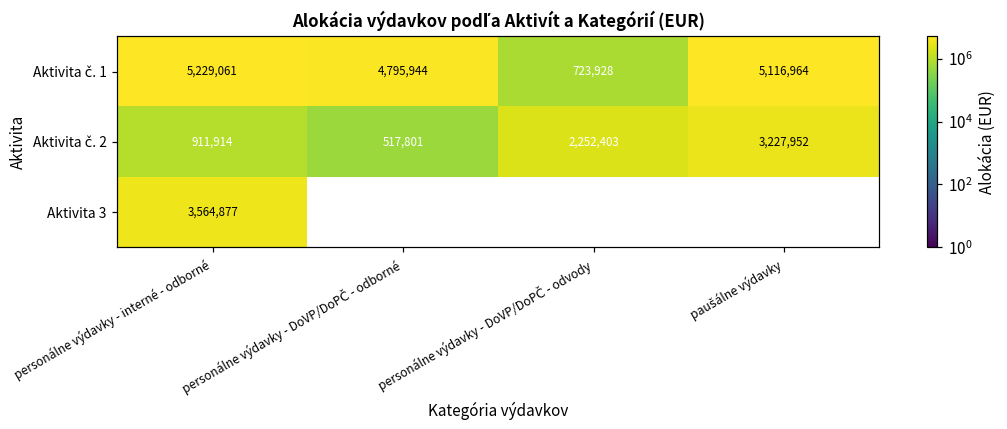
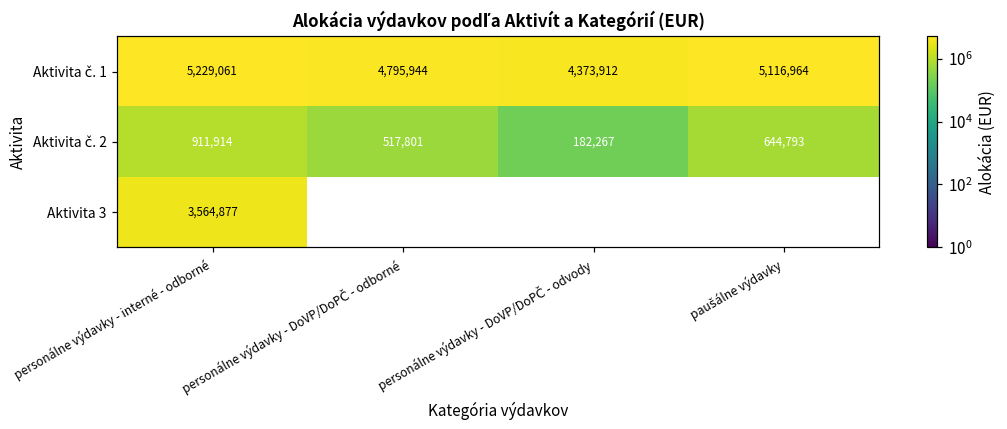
Aktivita č. 1, personálne výdavky - DoVP/DoPČ - odvody: 723,928 -> 4,373,912
Aktivita č. 2, personálne výdavky - DoVP/DoPČ - odvody: 2,252,403 -> 182,267
Aktivita č. 2, paušálne výdavky: 3,227,952 -> 644,793
